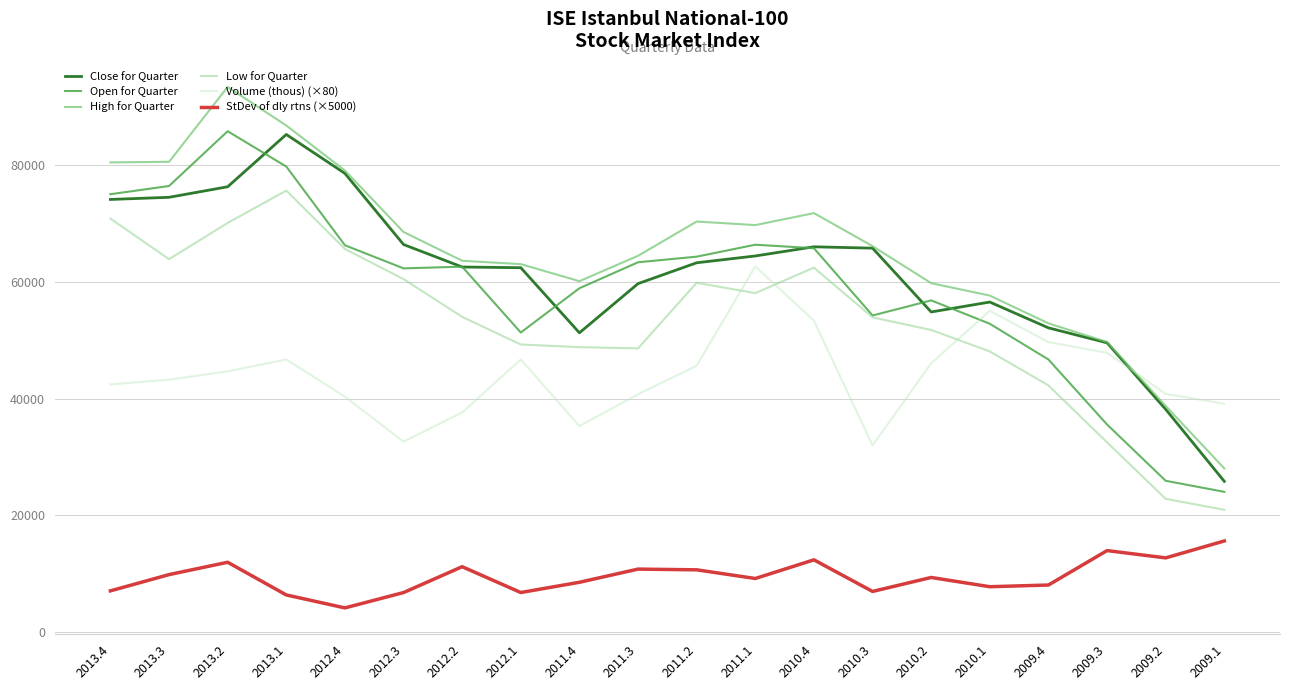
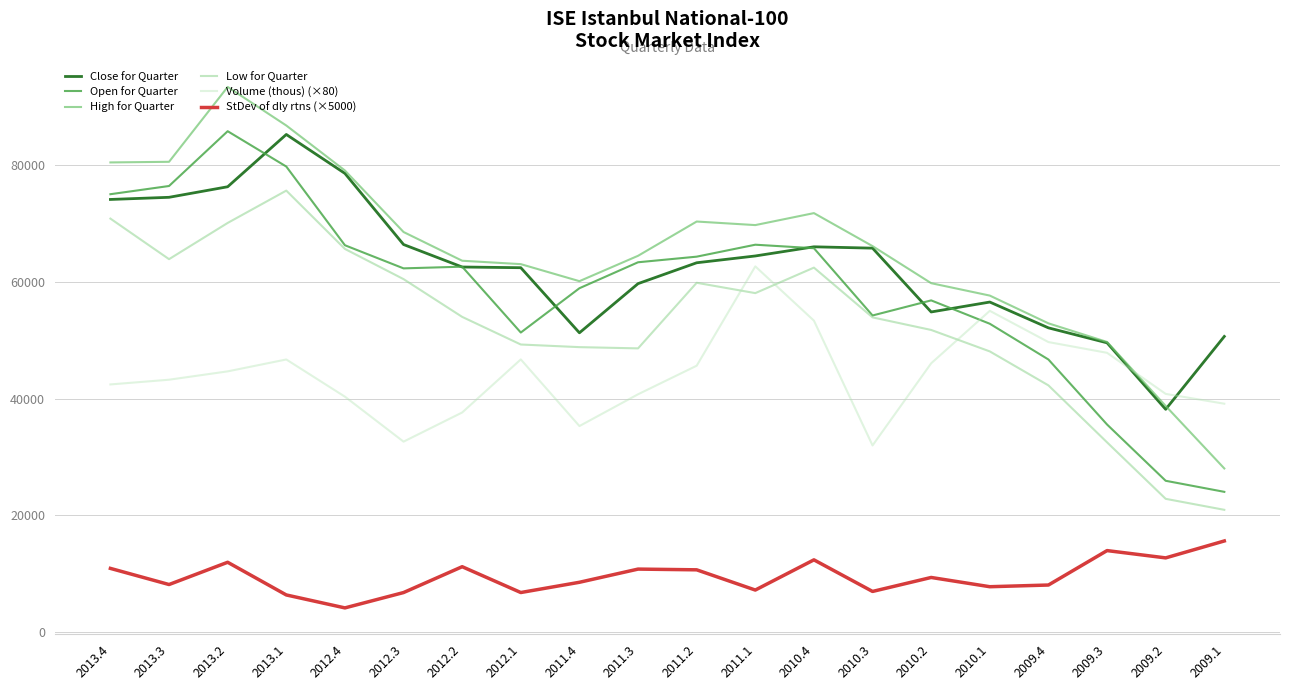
StDev of dly rtns (×5000), 2013.4: 7000 -> 11000
StDev of dly rtns (×5000), 2013.3: 10000 -> 8000
StDev of dly rtns (×5000), 2011.1: 9000 -> 7000
Close for Quarter, 2009.1: 26000 -> 51000
